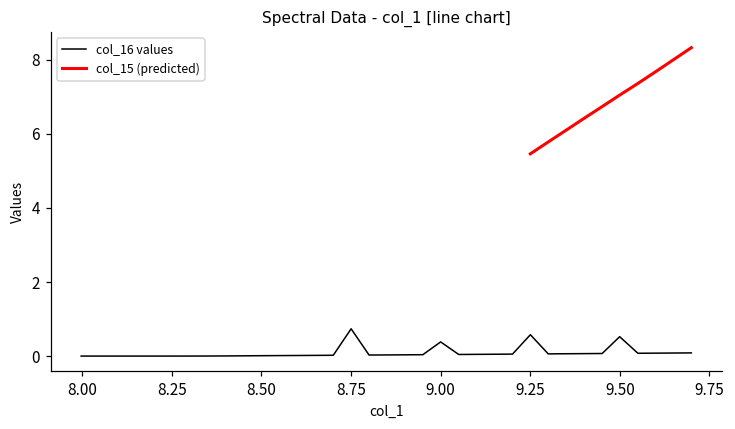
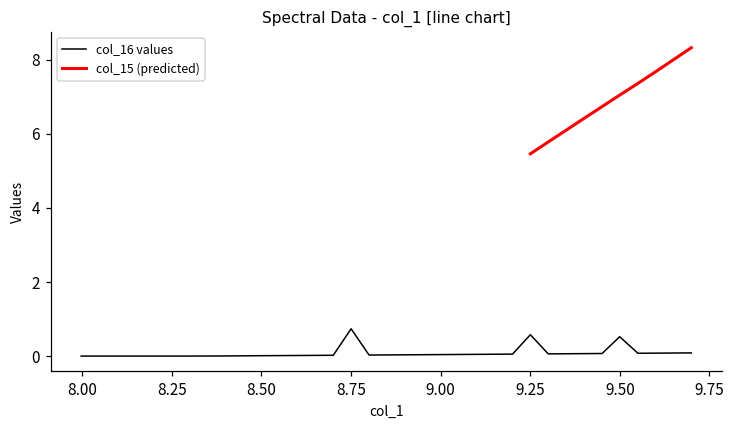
col_16 values, 9.00: 0.4 -> 0.0
